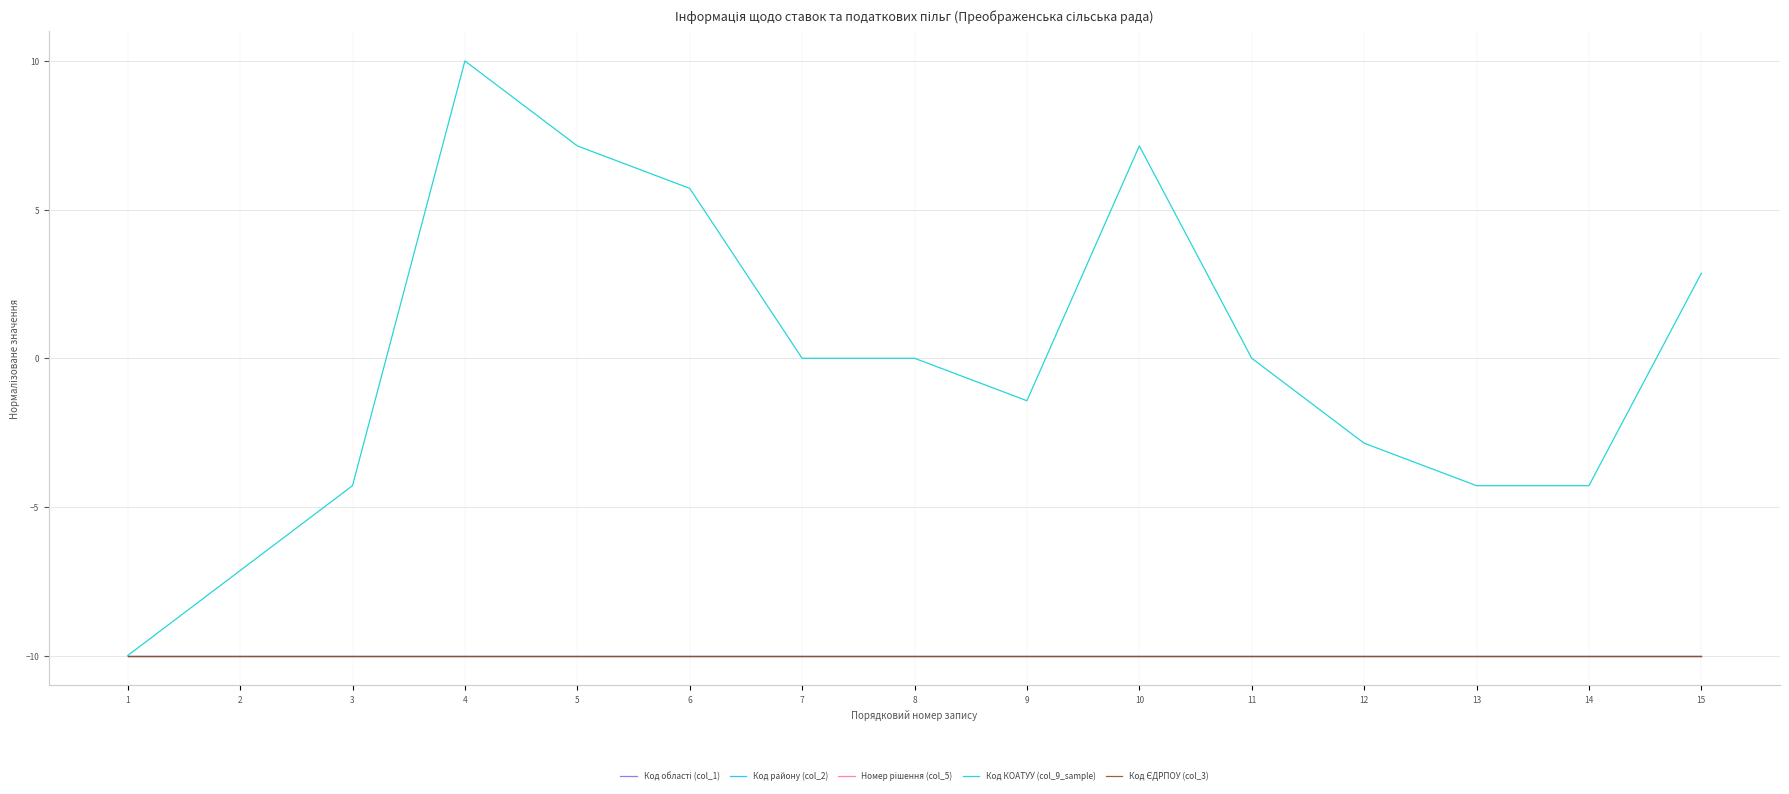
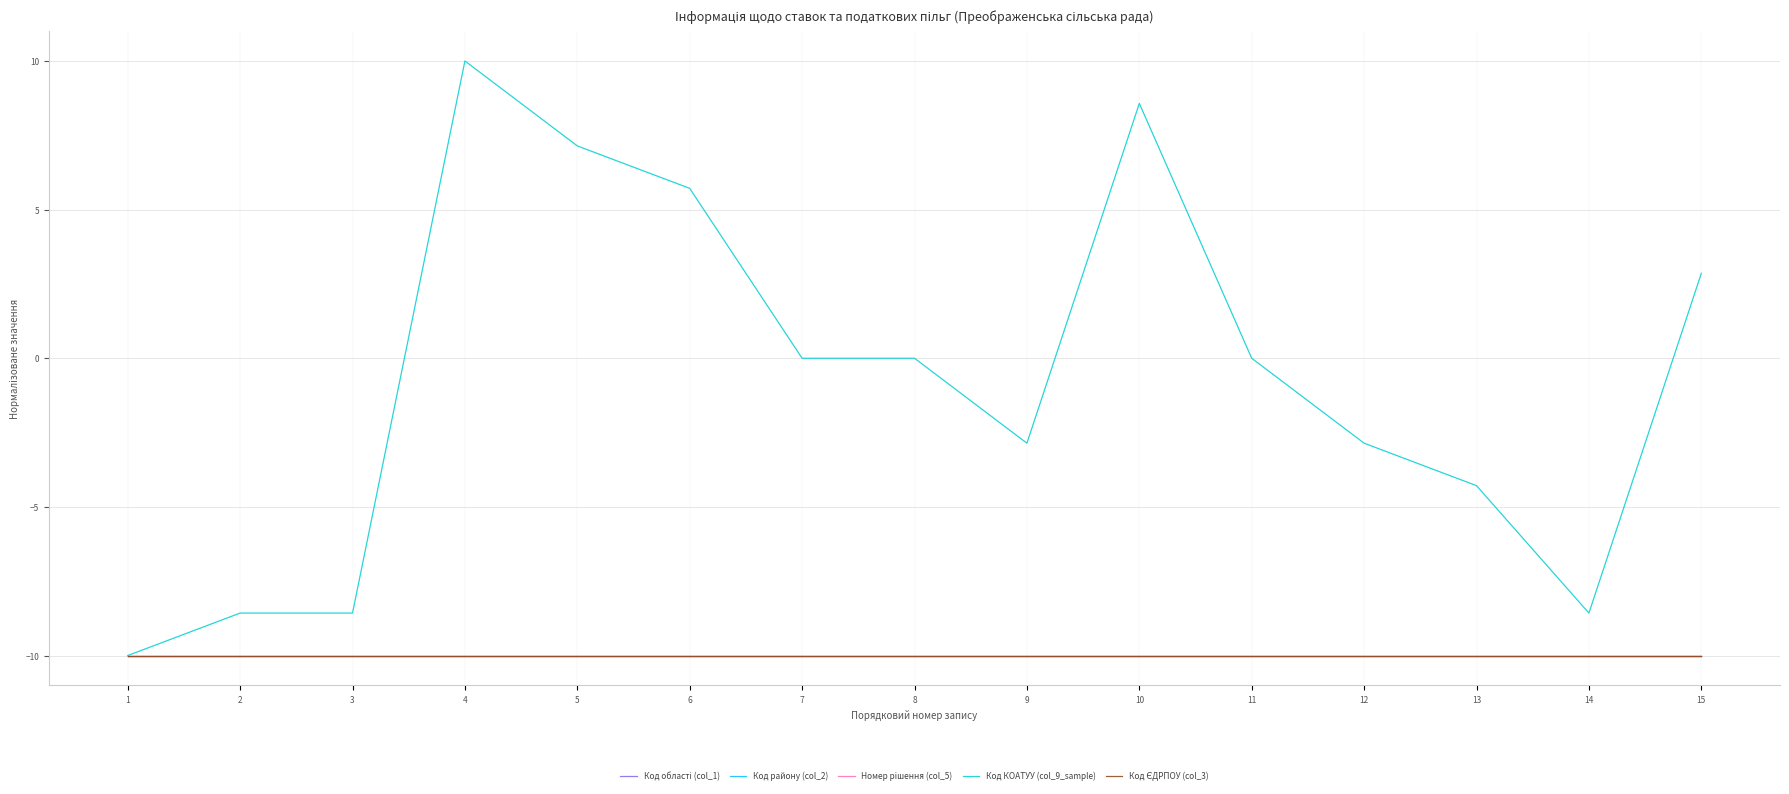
Код КОАТУУ (col_9_sample), 2: -7.1 -> -8.6
Код КОАТУУ (col_9_sample), 3: -4.3 -> -8.6
Код КОАТУУ (col_9_sample), 9: -1.4 -> -2.9
Код КОАТУУ (col_9_sample), 10: 7.1 -> 8.6
Код КОАТУУ (col_9_sample), 14: -4.3 -> -8.6
